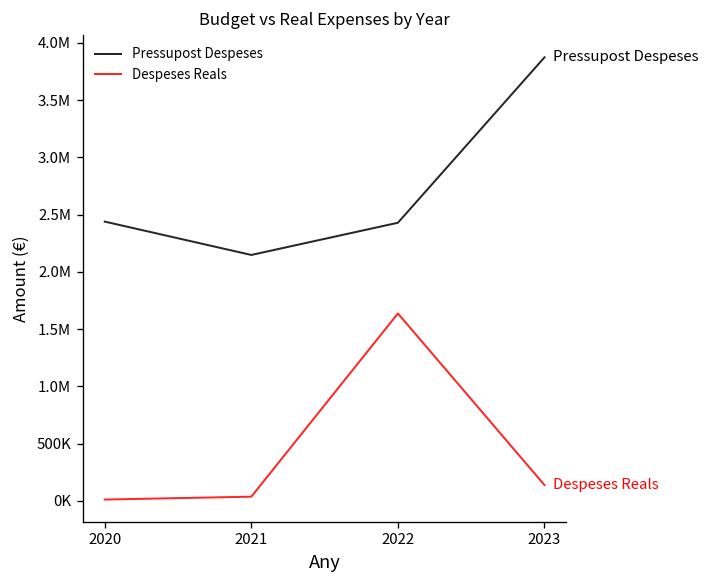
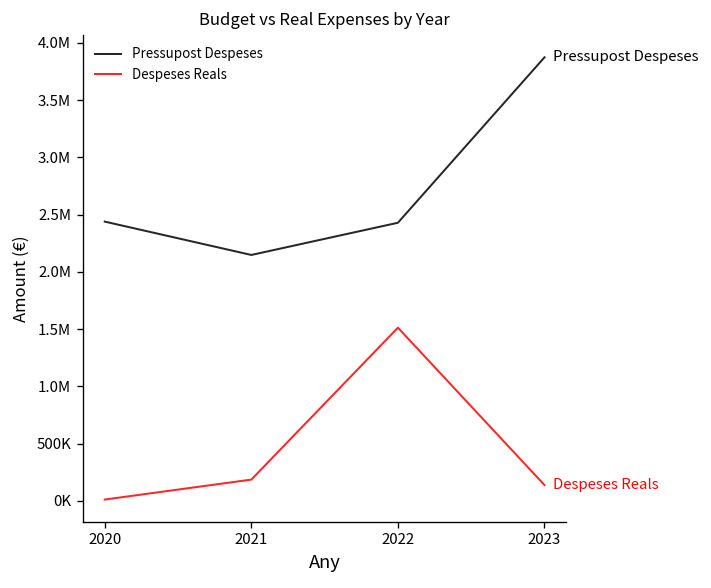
Despeses Reals, 2021: 0 -> 200000
Despeses Reals, 2022: 1600000 -> 1500000
